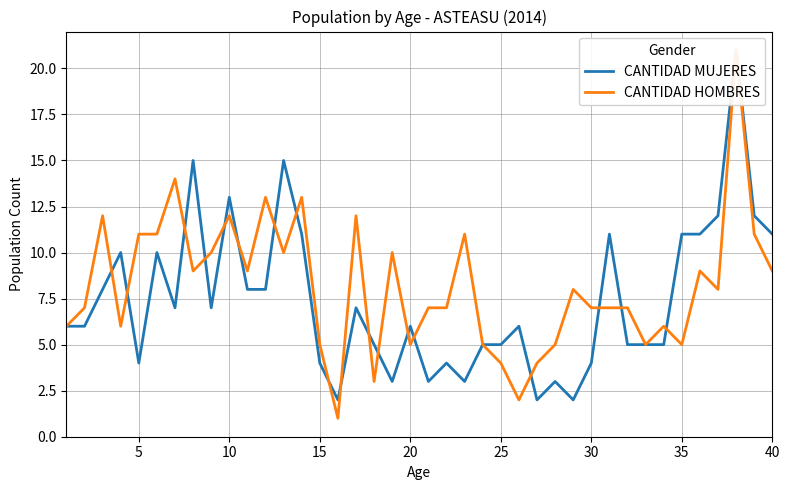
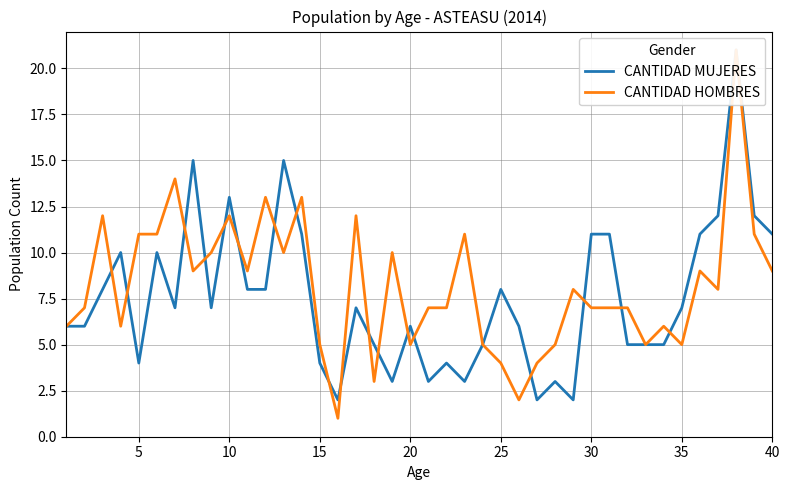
CANTIDAD MUJERES, 25: 5 -> 8
CANTIDAD MUJERES, 30: 4 -> 11
CANTIDAD MUJERES, 35: 11 -> 7
